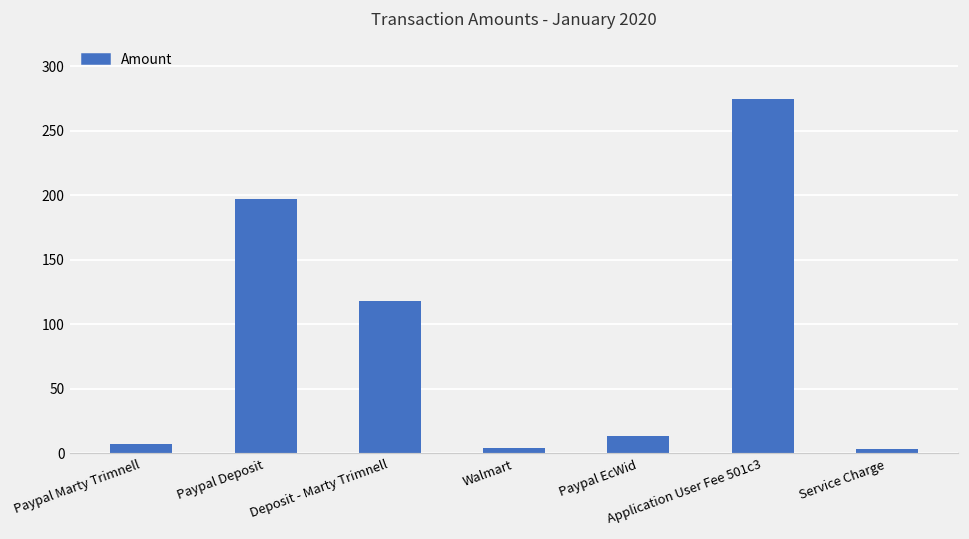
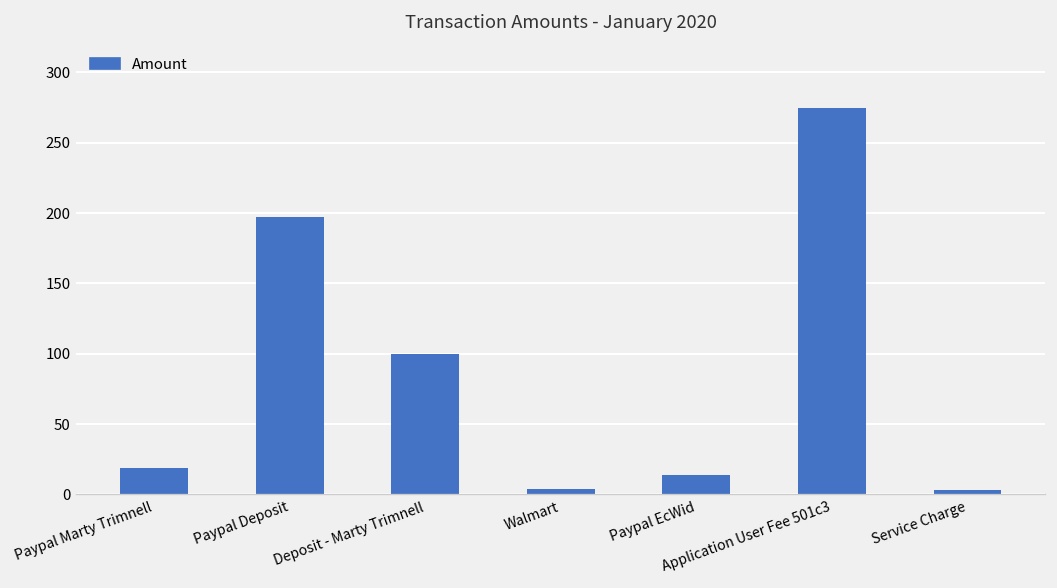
Paypal Marty Trimnell: 8 -> 19
Deposit - Marty Trimnell: 118 -> 100
